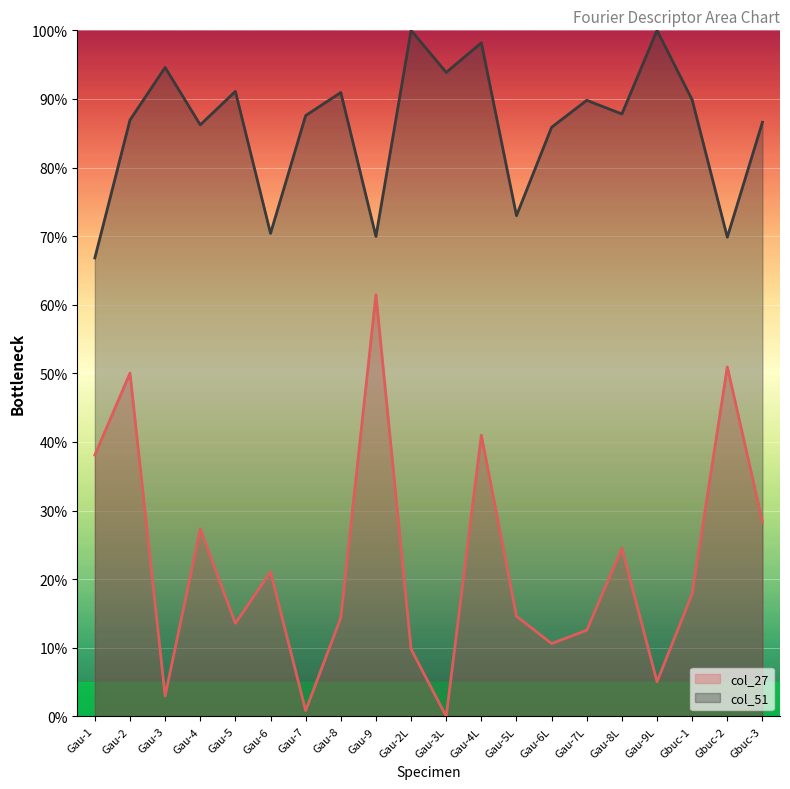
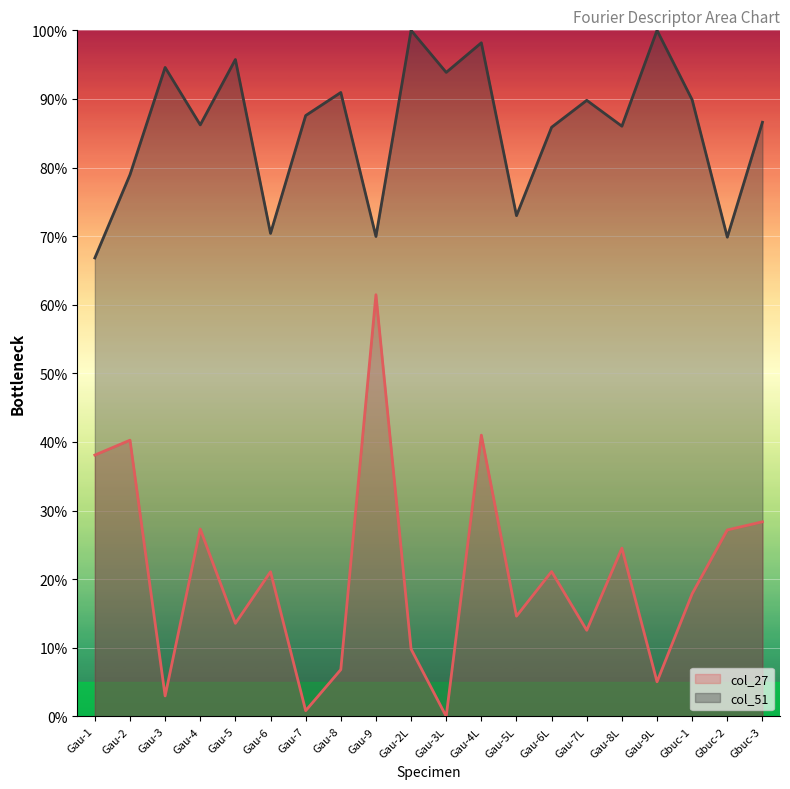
col_27, Gau-2: 50% -> 40%
col_51, Gau-2: 87% -> 79%
col_51, Gau-5: 91% -> 96%
col_27, Gau-8: 14% -> 7%
col_27, Gau-6L: 11% -> 21%
col_51, Gau-8L: 88% -> 86%
col_27, Gbuc-2: 51% -> 27%
